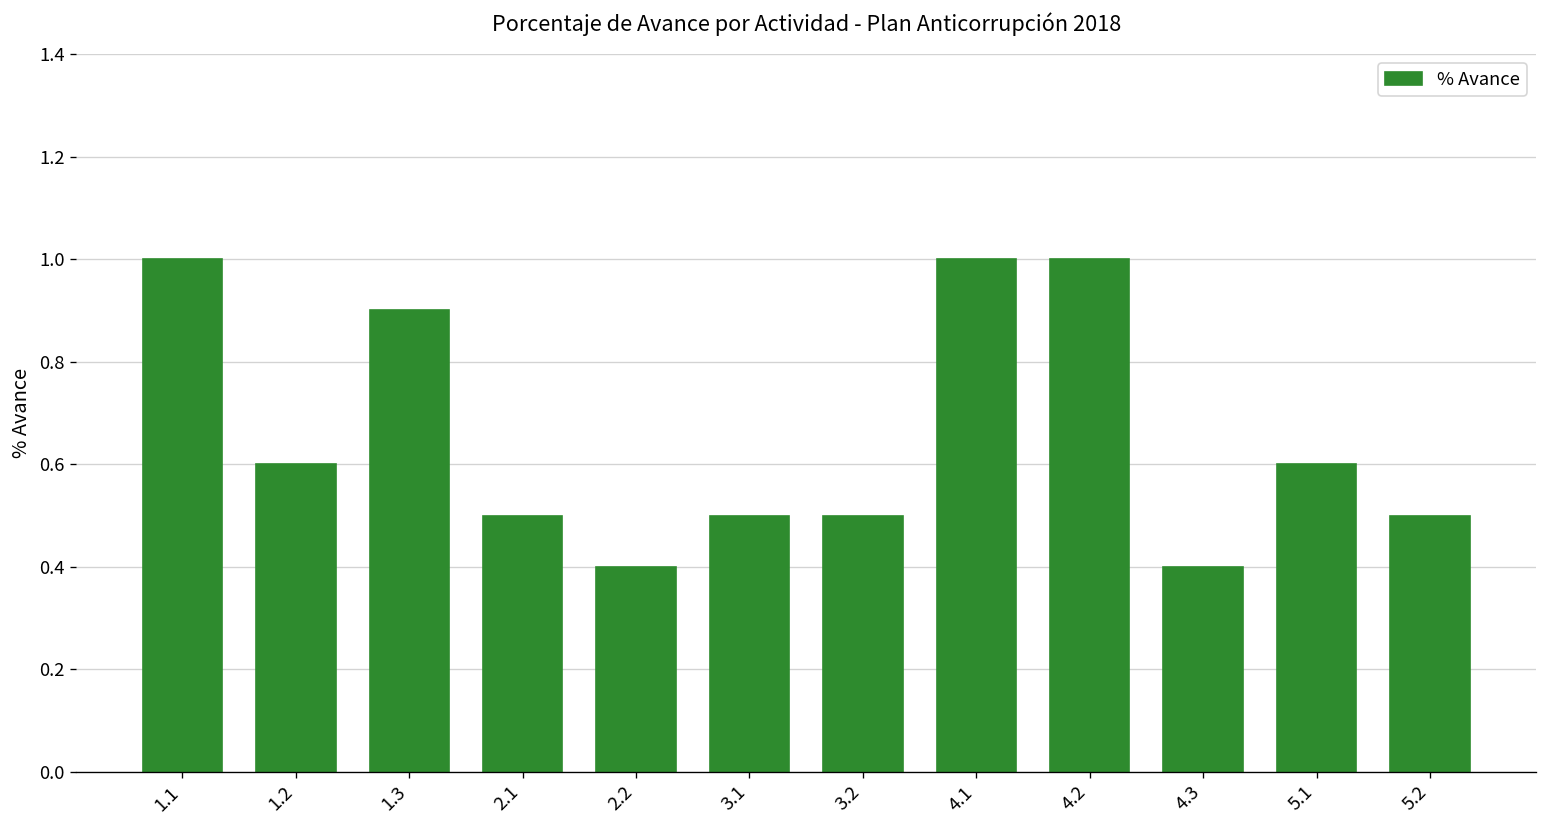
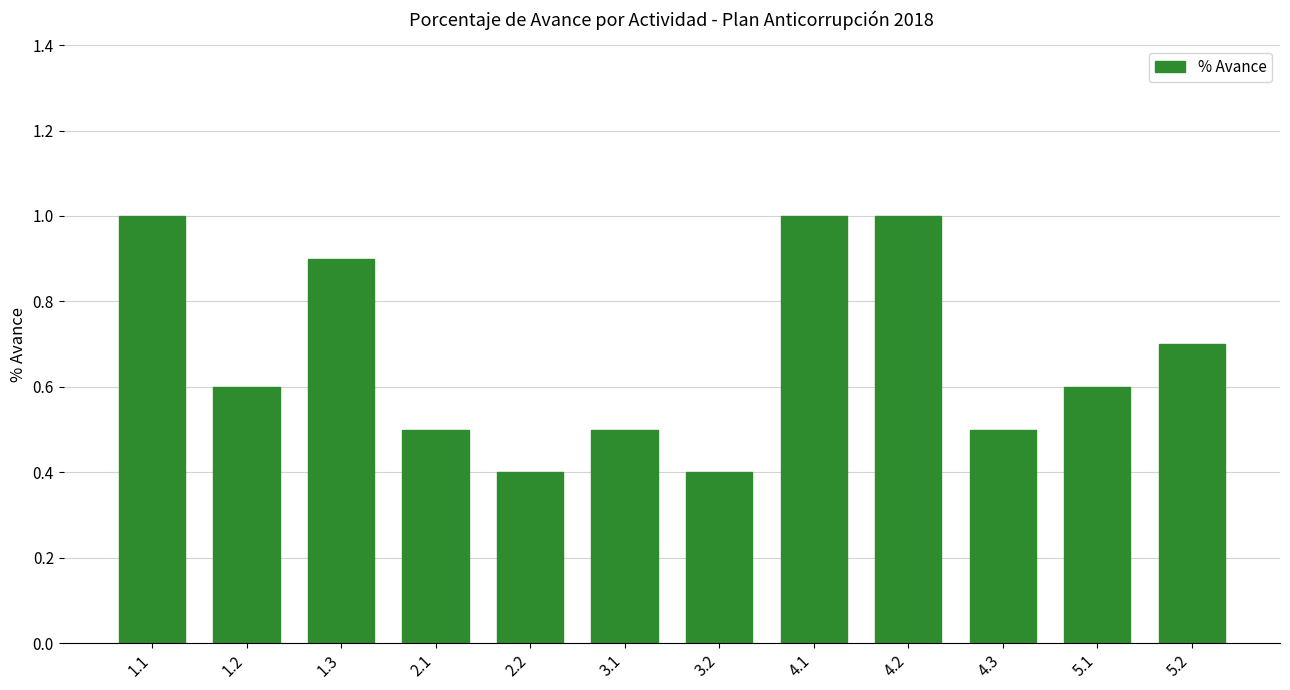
3.2: 0.5 -> 0.4
4.3: 0.4 -> 0.5
5.2: 0.5 -> 0.7
